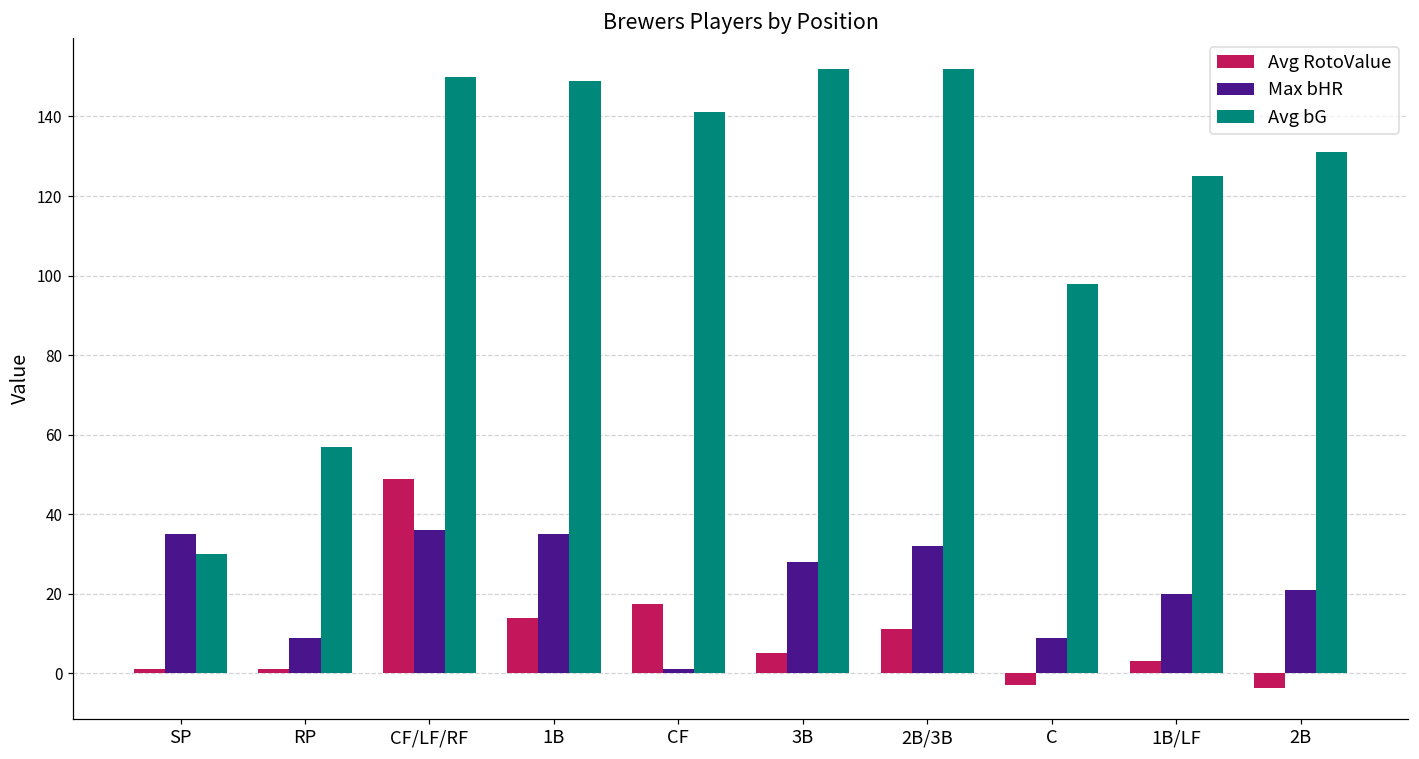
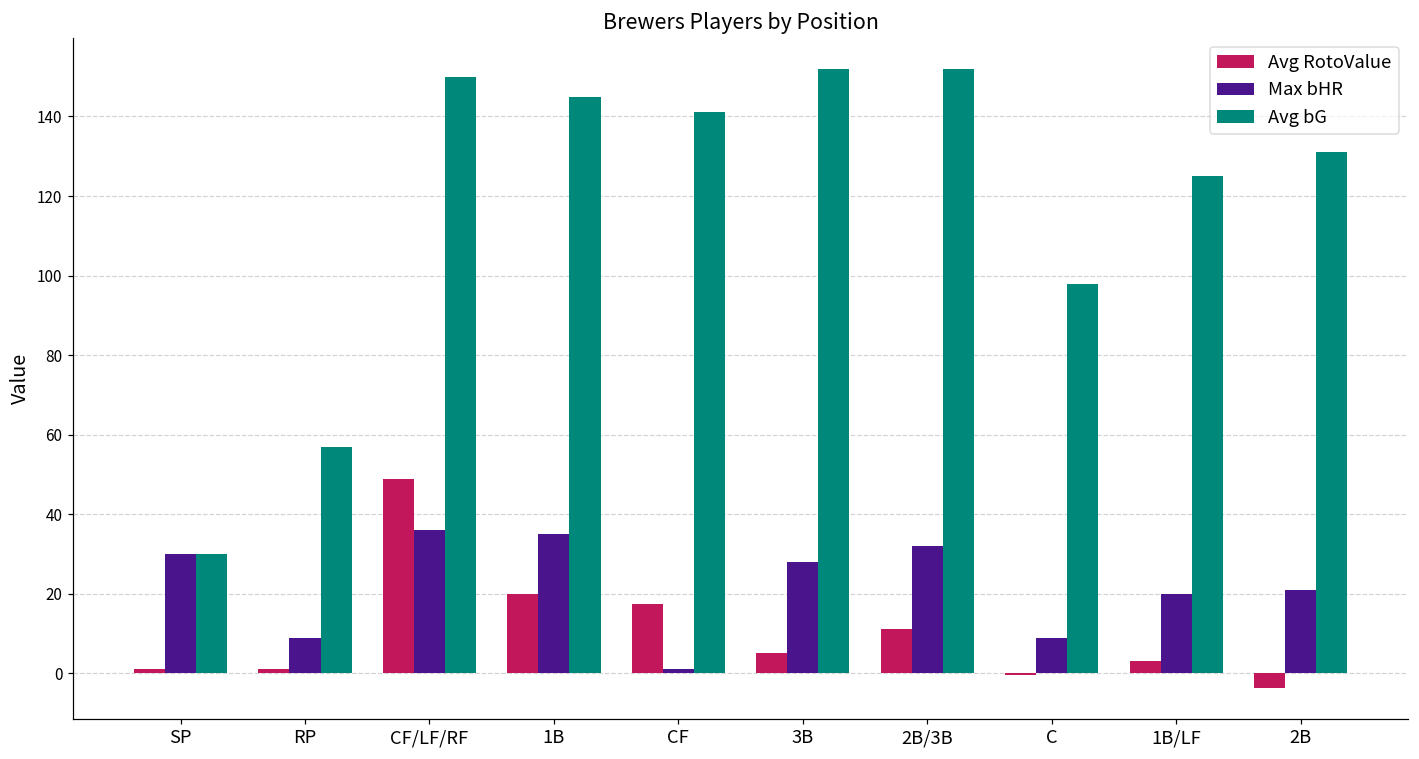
Max bHR, SP: 35 -> 30
Avg RotoValue, 1B: 14 -> 20
Avg bG, 1B: 149 -> 145
Avg RotoValue, C: -3 -> 0
